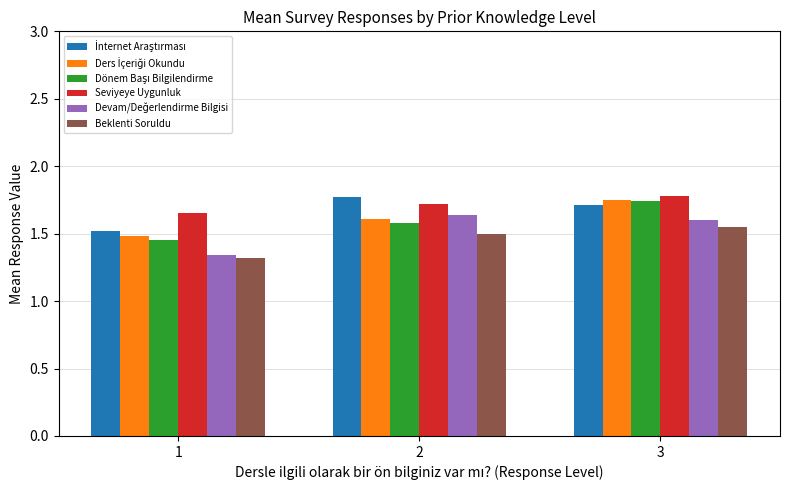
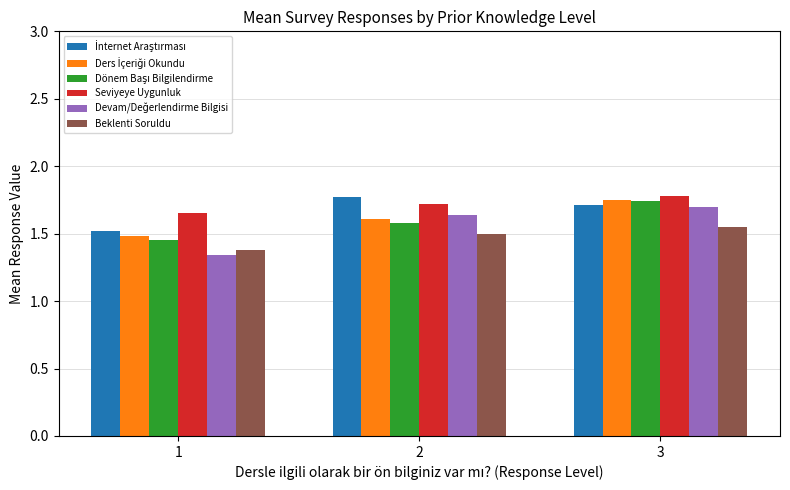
Beklenti Soruldu, 1: 1.32 -> 1.38
Devam/Değerlendirme Bilgisi, 3: 1.6 -> 1.7
